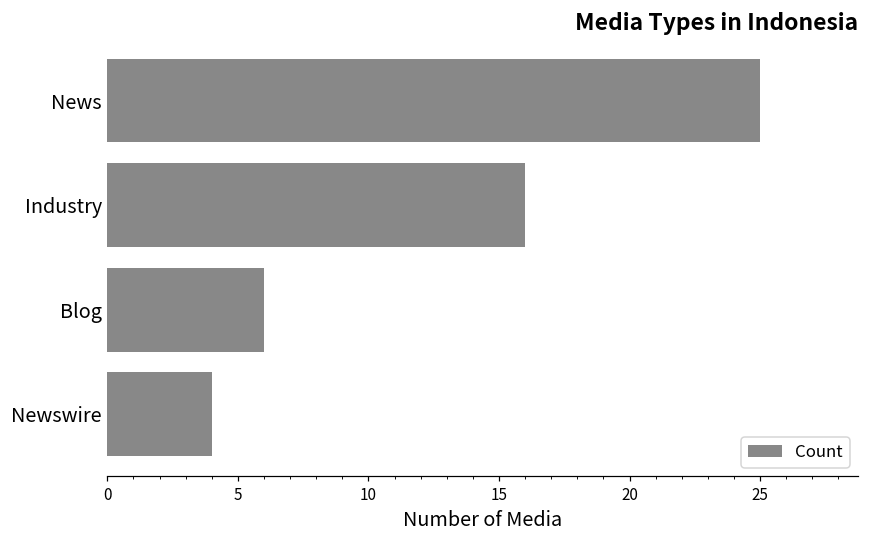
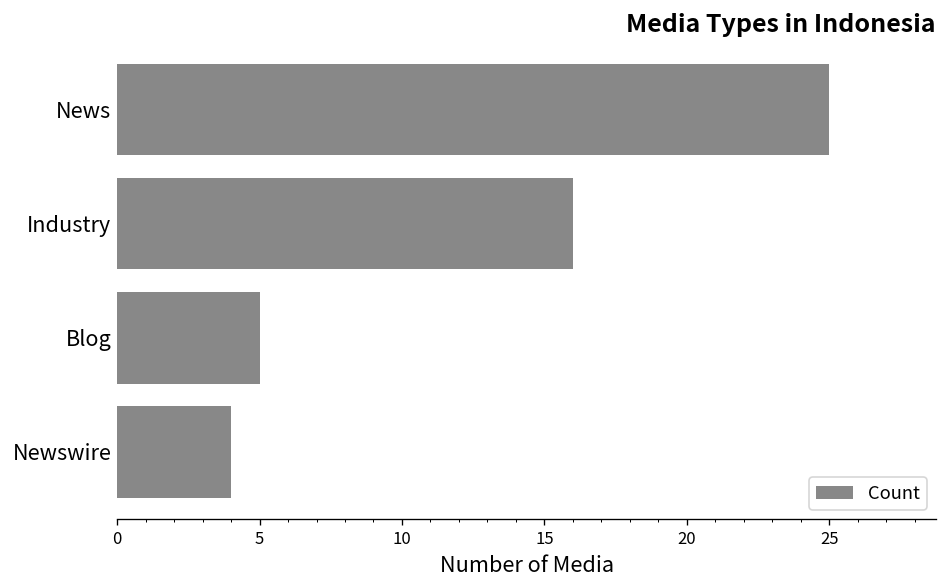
Blog: 6 -> 5
